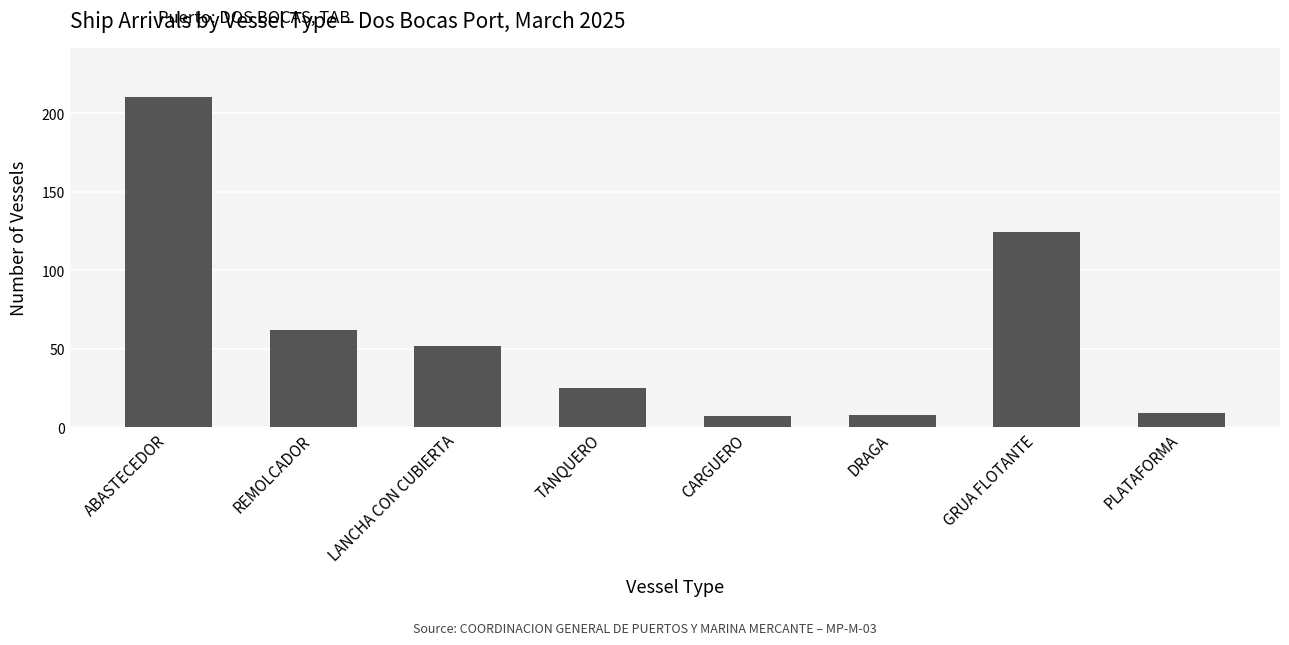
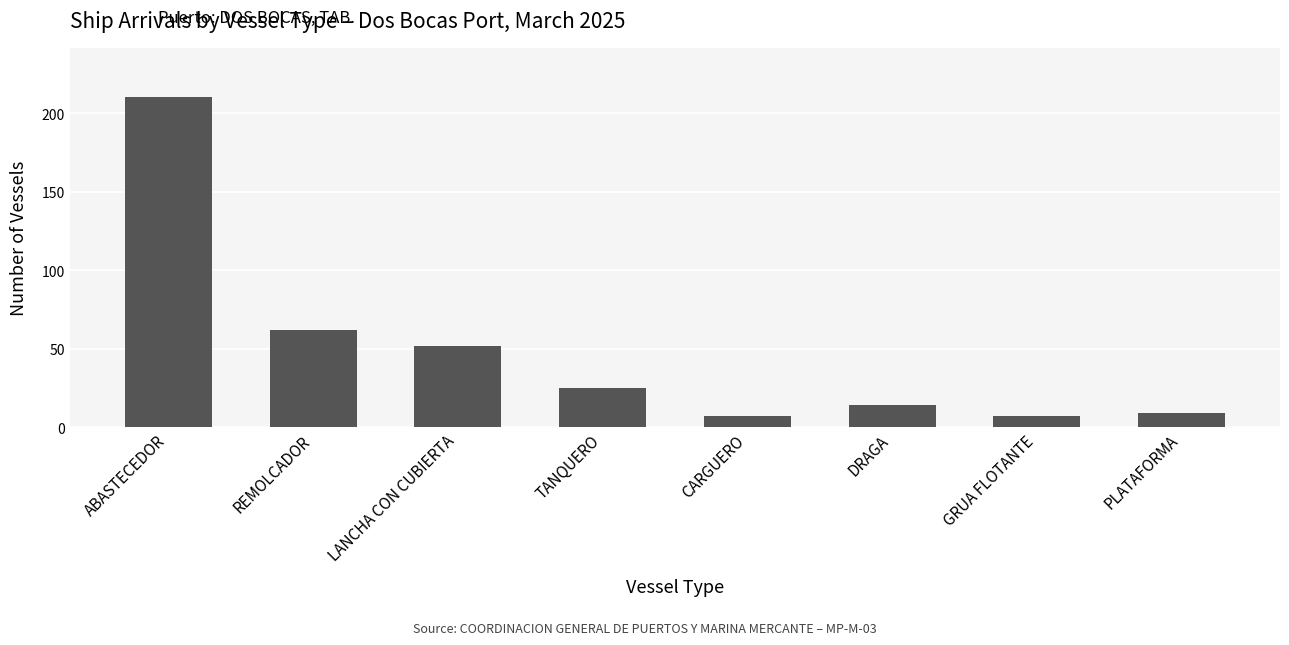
DRAGA: 8 -> 14
GRUA FLOTANTE: 124 -> 7
